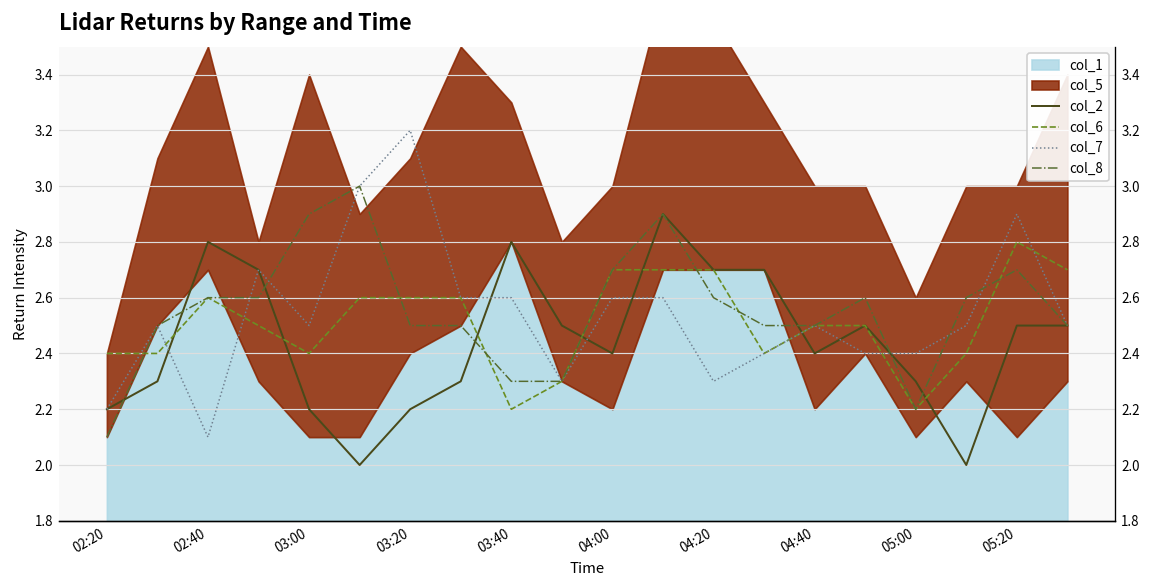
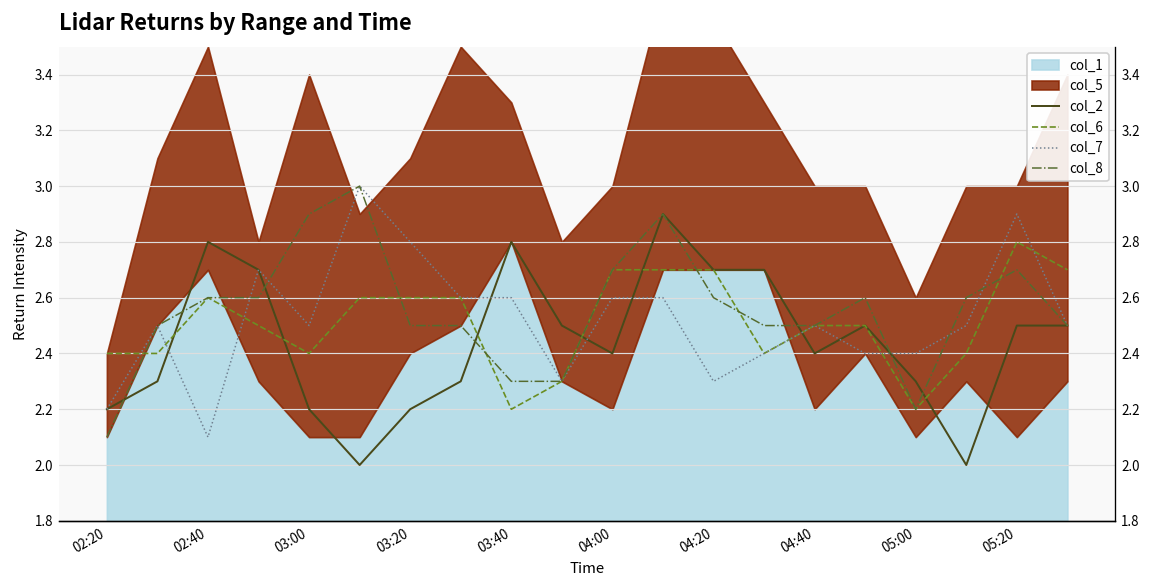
col_7, 03:20: 3.2 -> 2.8
